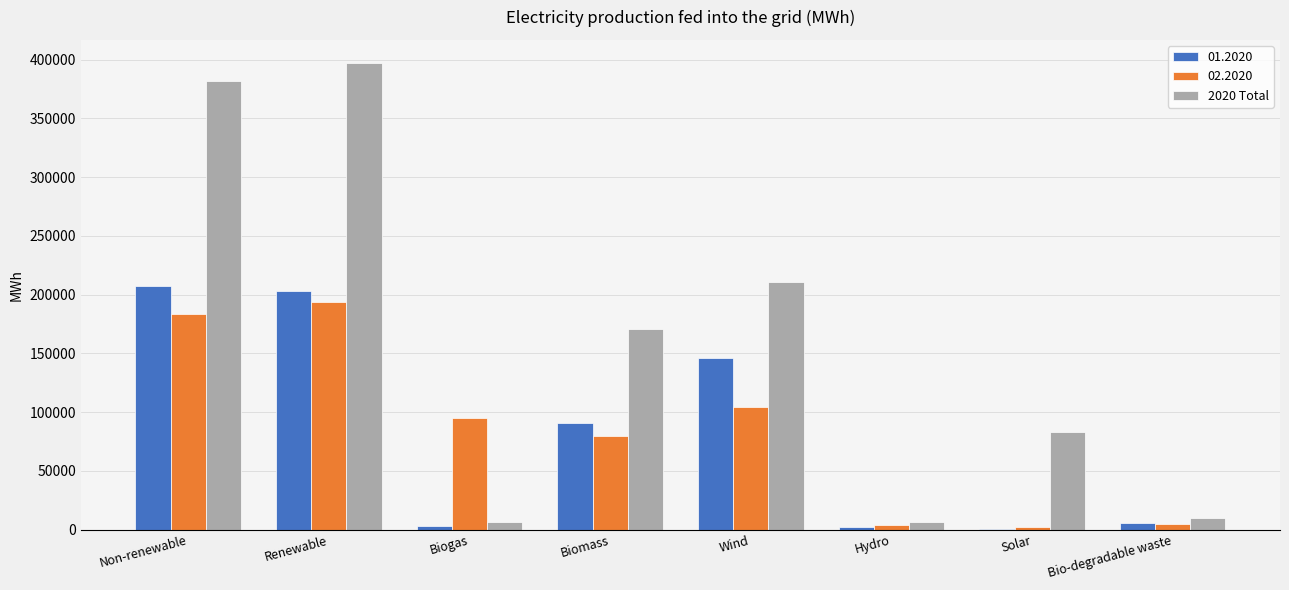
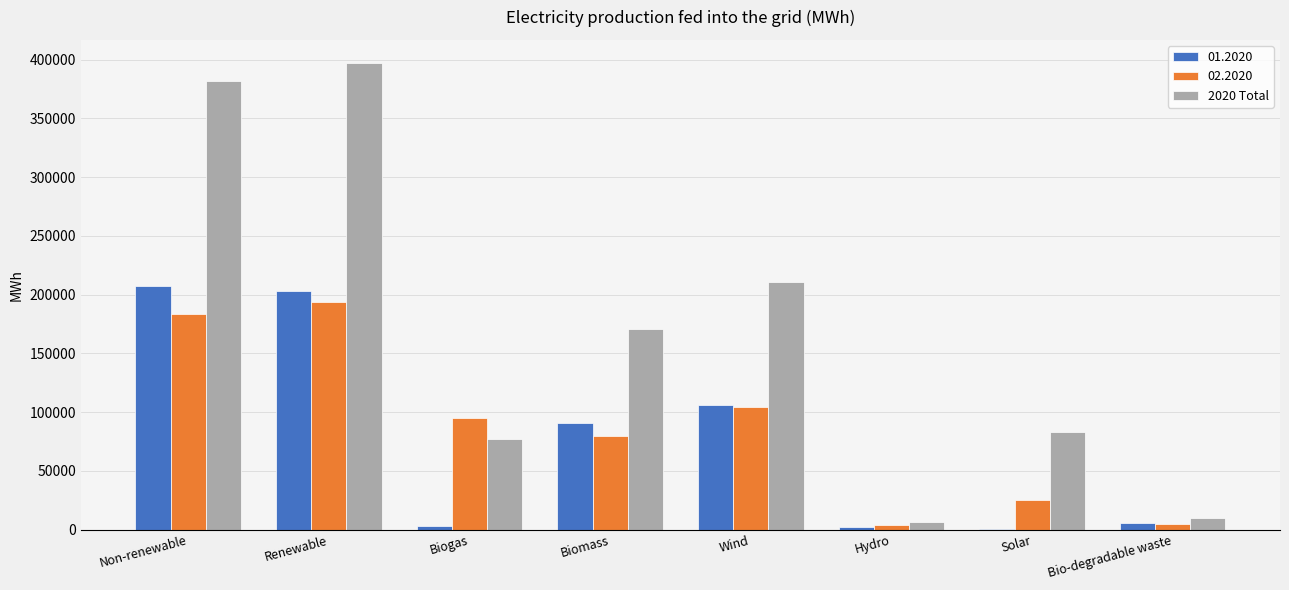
2020 Total, Biogas: 6000 -> 77000
01.2020, Wind: 146000 -> 106000
02.2020, Solar: 2000 -> 25000
